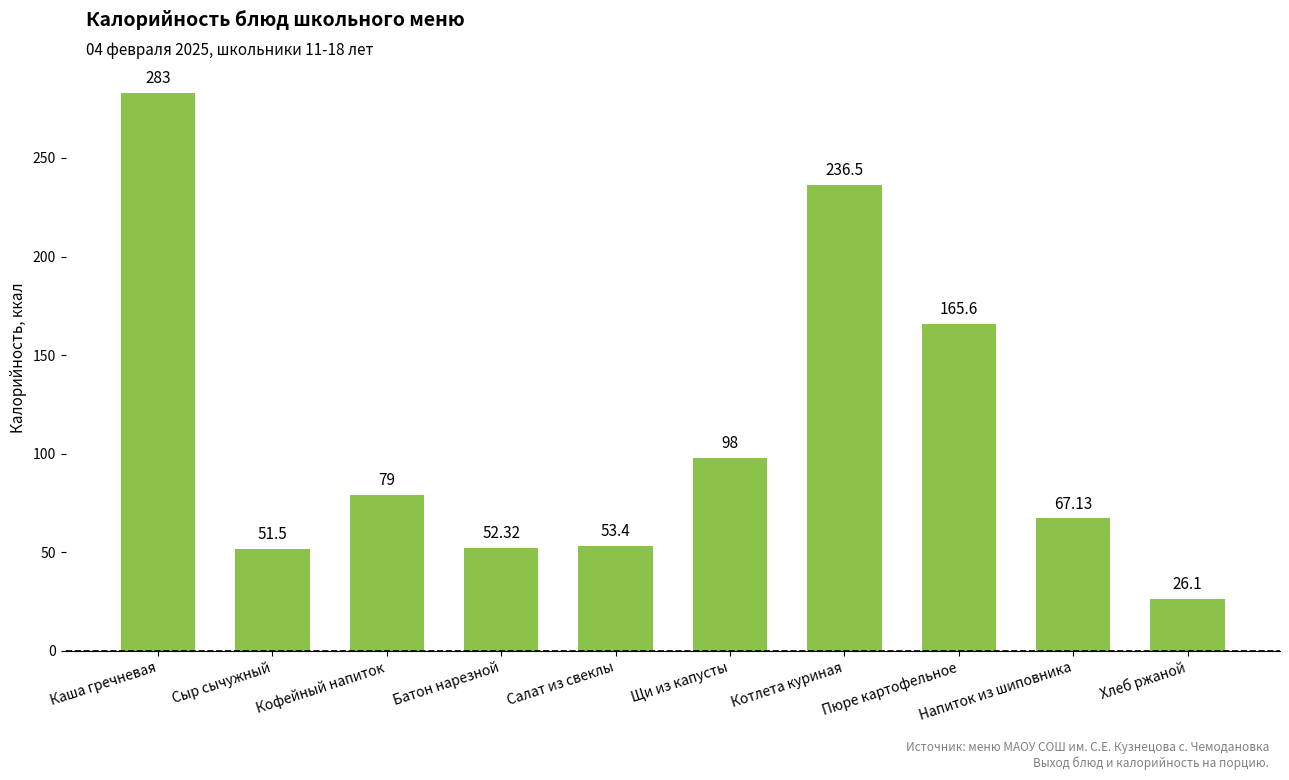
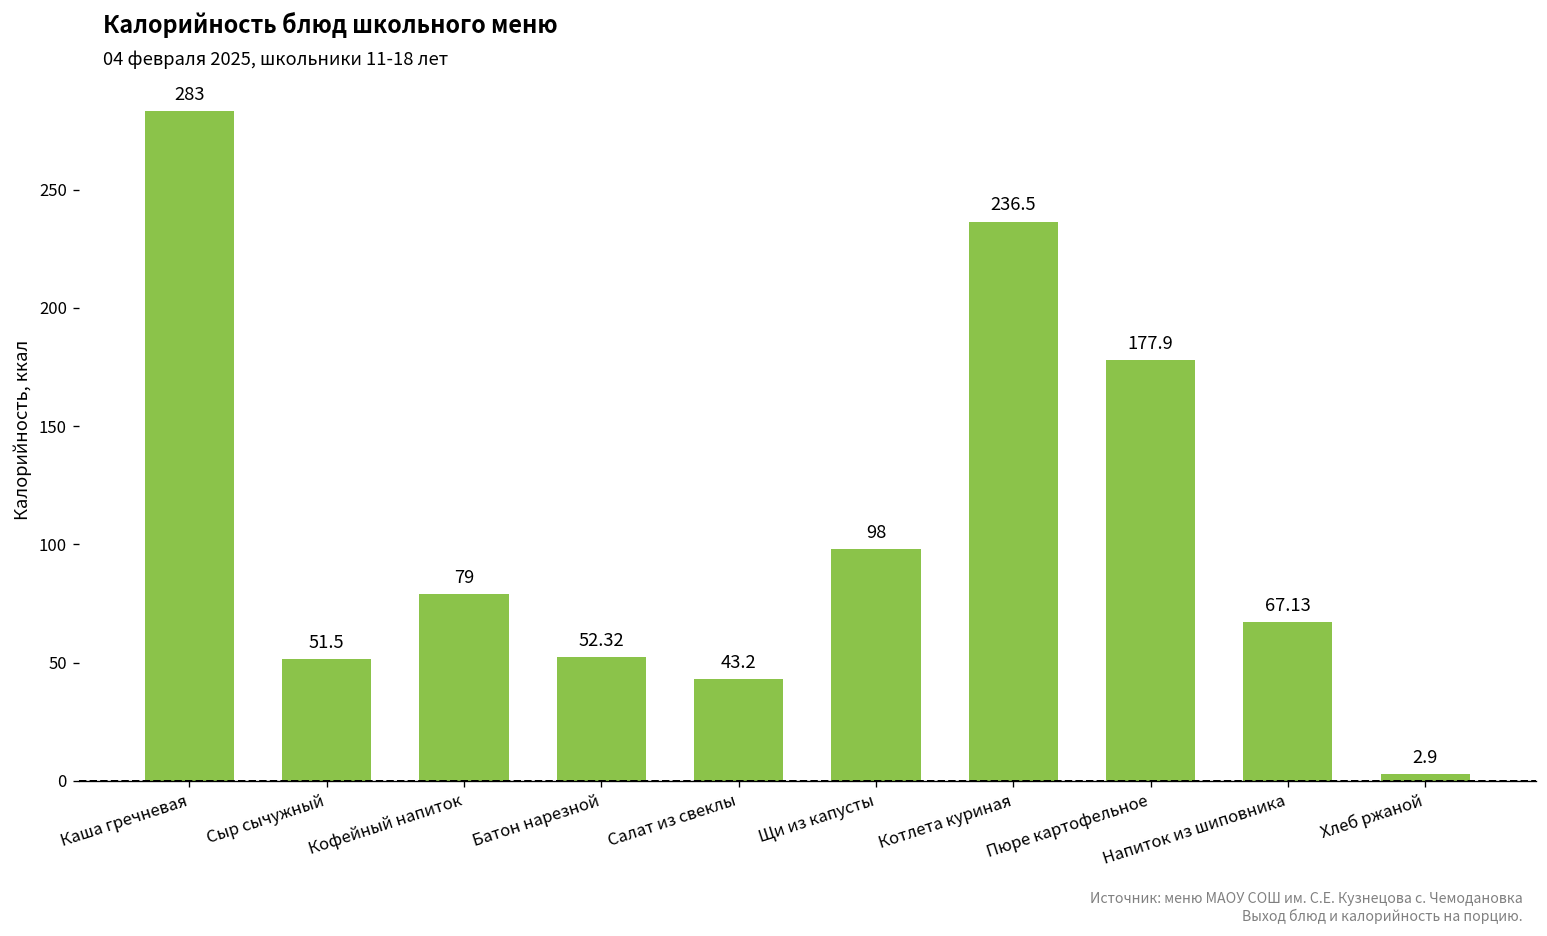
Салат из свеклы: 53.4 -> 43.2
Пюре картофельное: 165.6 -> 177.9
Хлеб ржаной: 26.1 -> 2.9
